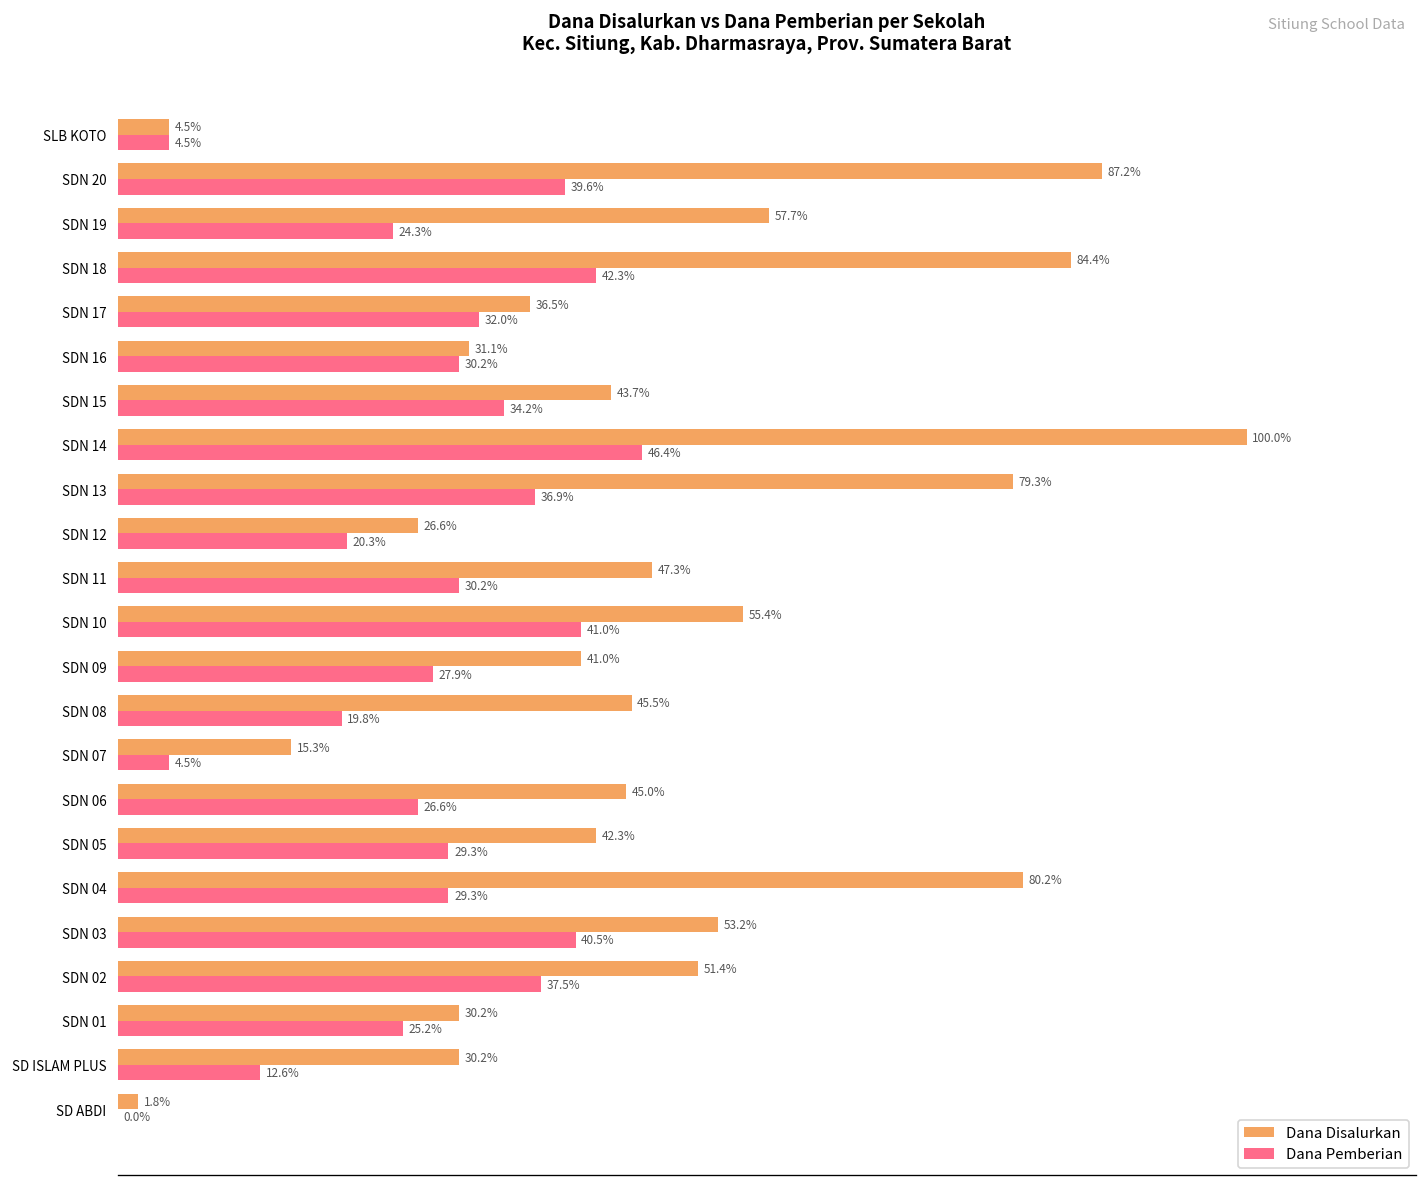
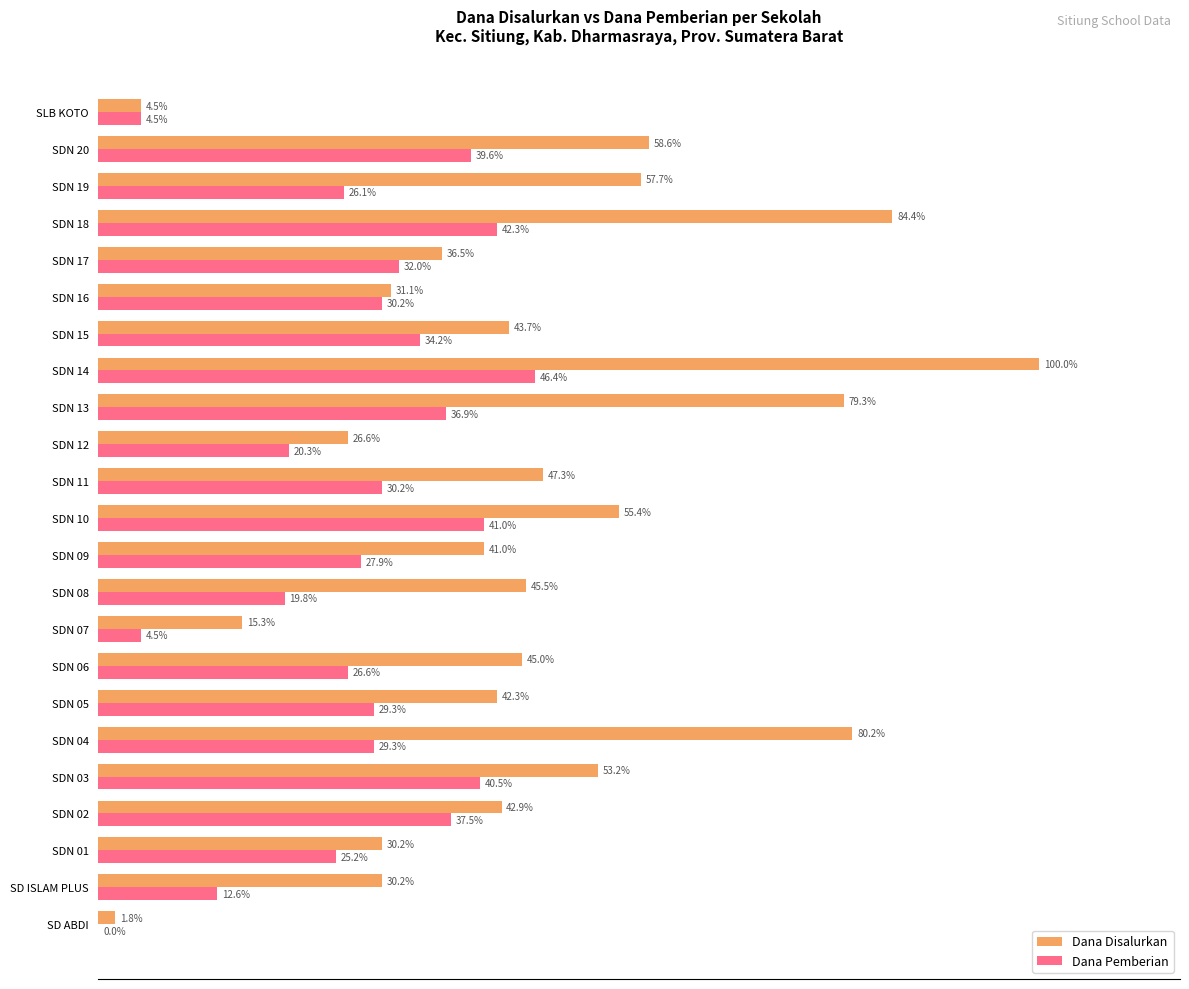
Dana Disalurkan, SDN 20: 87.2% -> 58.6%
Dana Pemberian, SDN 19: 24.3% -> 26.1%
Dana Disalurkan, SDN 02: 51.4% -> 42.9%
